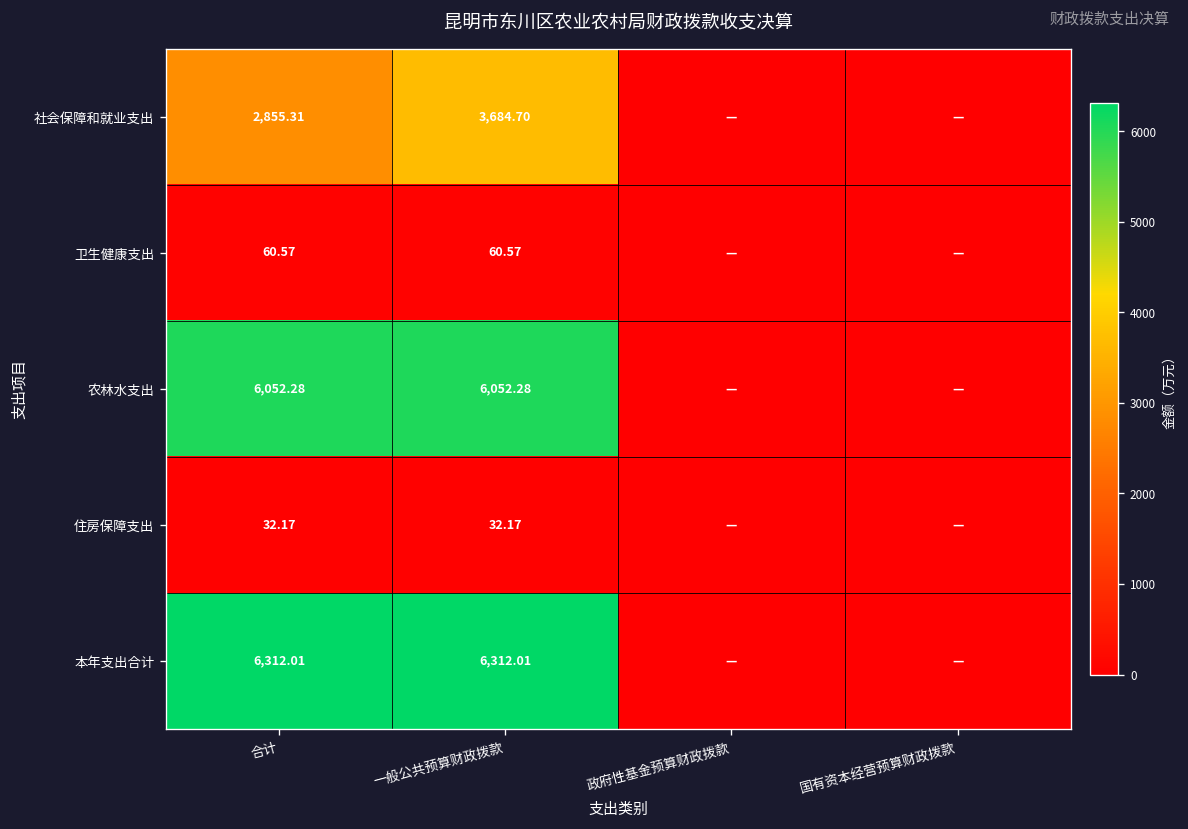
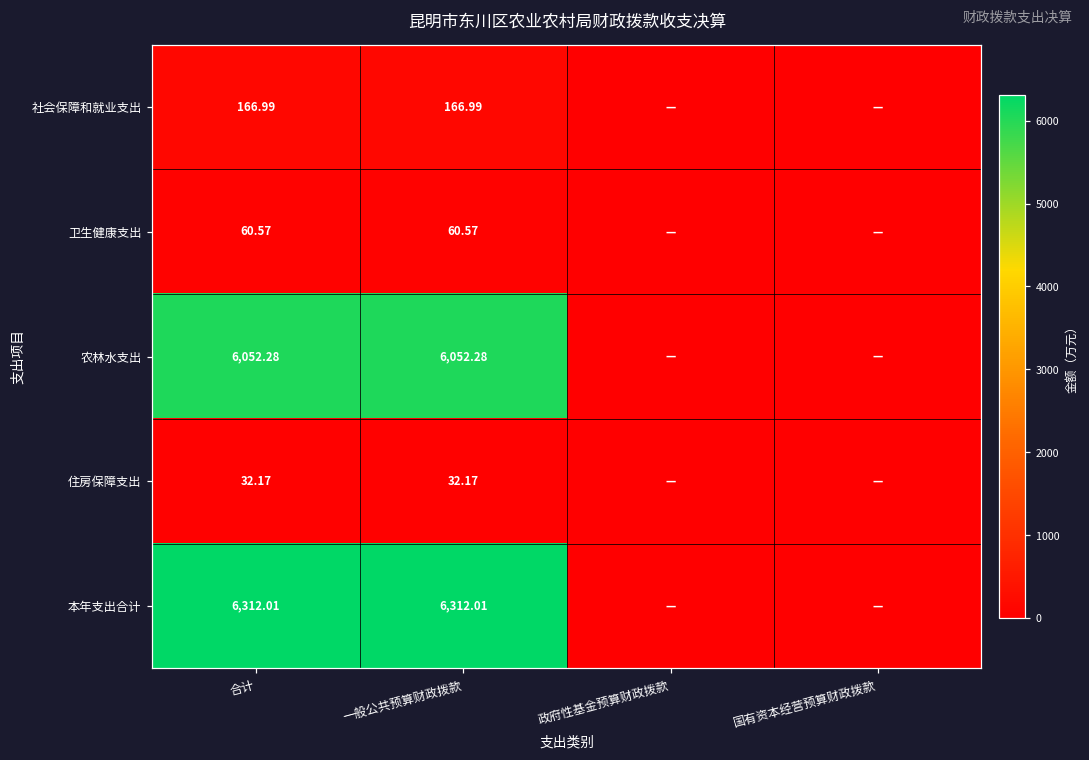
社会保障和就业支出, 合计: 2,855.31 -> 166.99
社会保障和就业支出, 一般公共预算财政拨款: 3,684.70 -> 166.99
